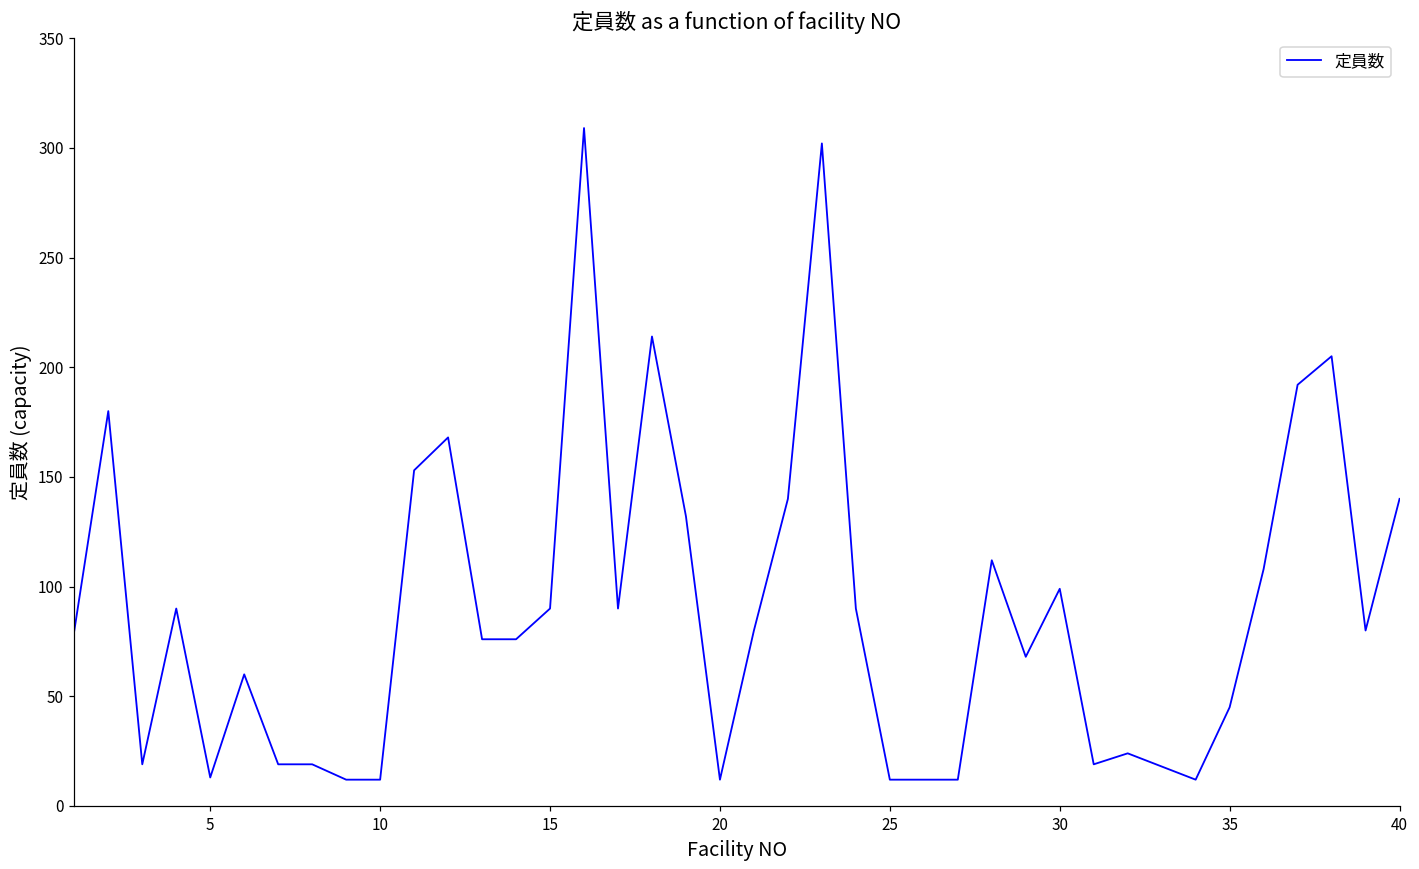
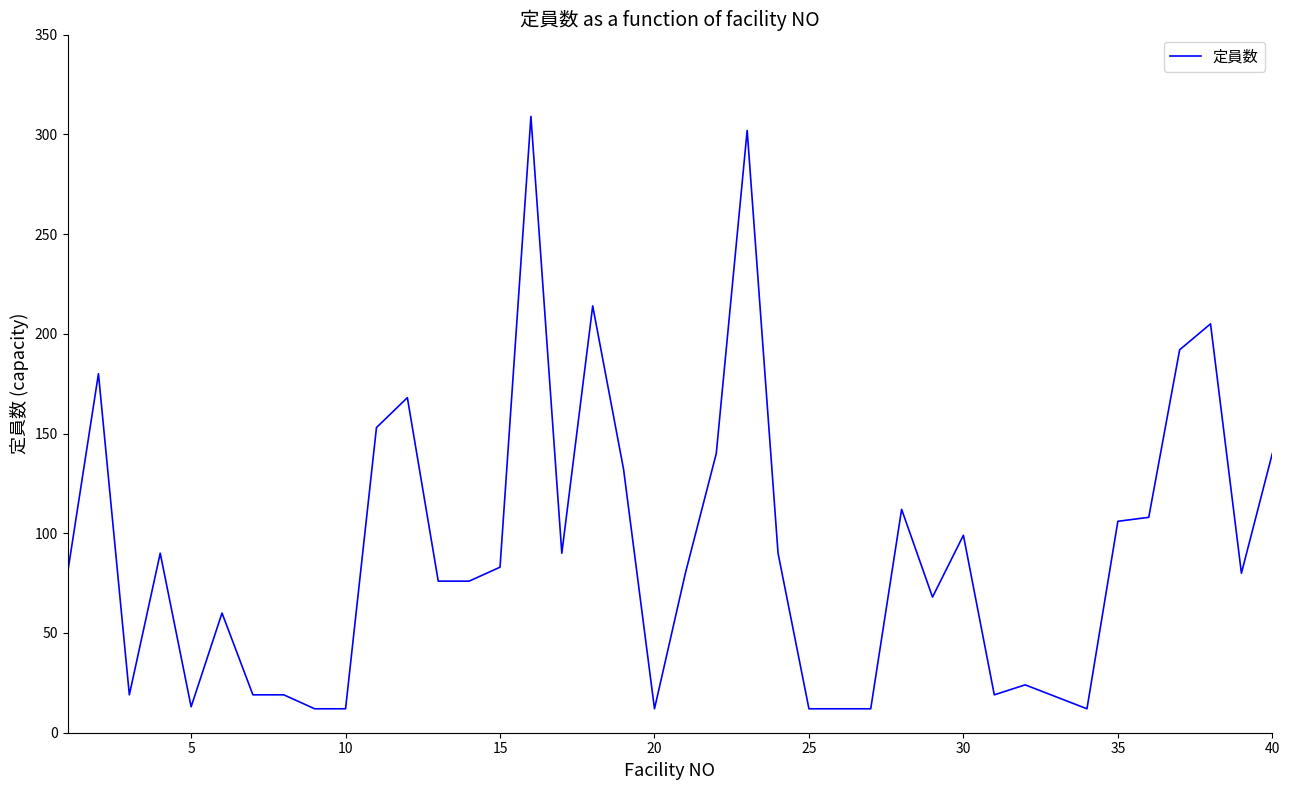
15: 90 -> 83
35: 45 -> 106
